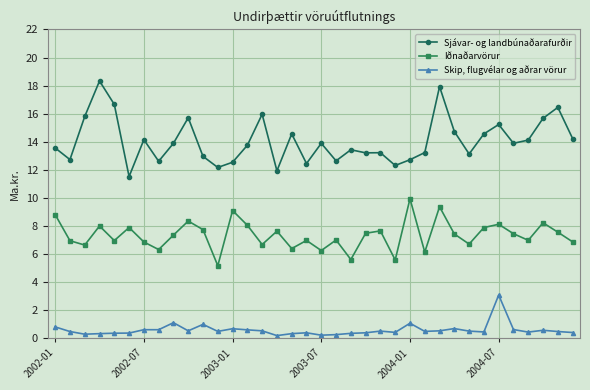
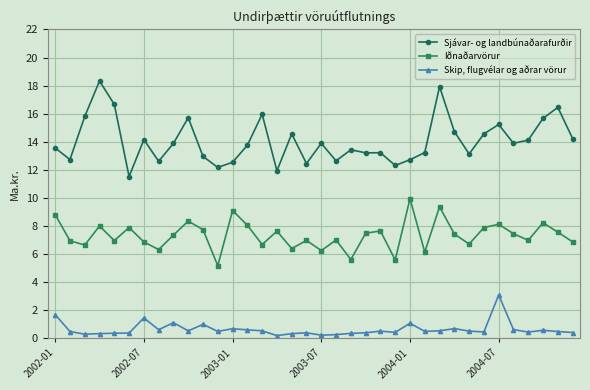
Skip, flugvélar og aðrar vörur, 2002-01: 0.8 -> 1.7
Skip, flugvélar og aðrar vörur, 2002-07: 0.6 -> 1.5
